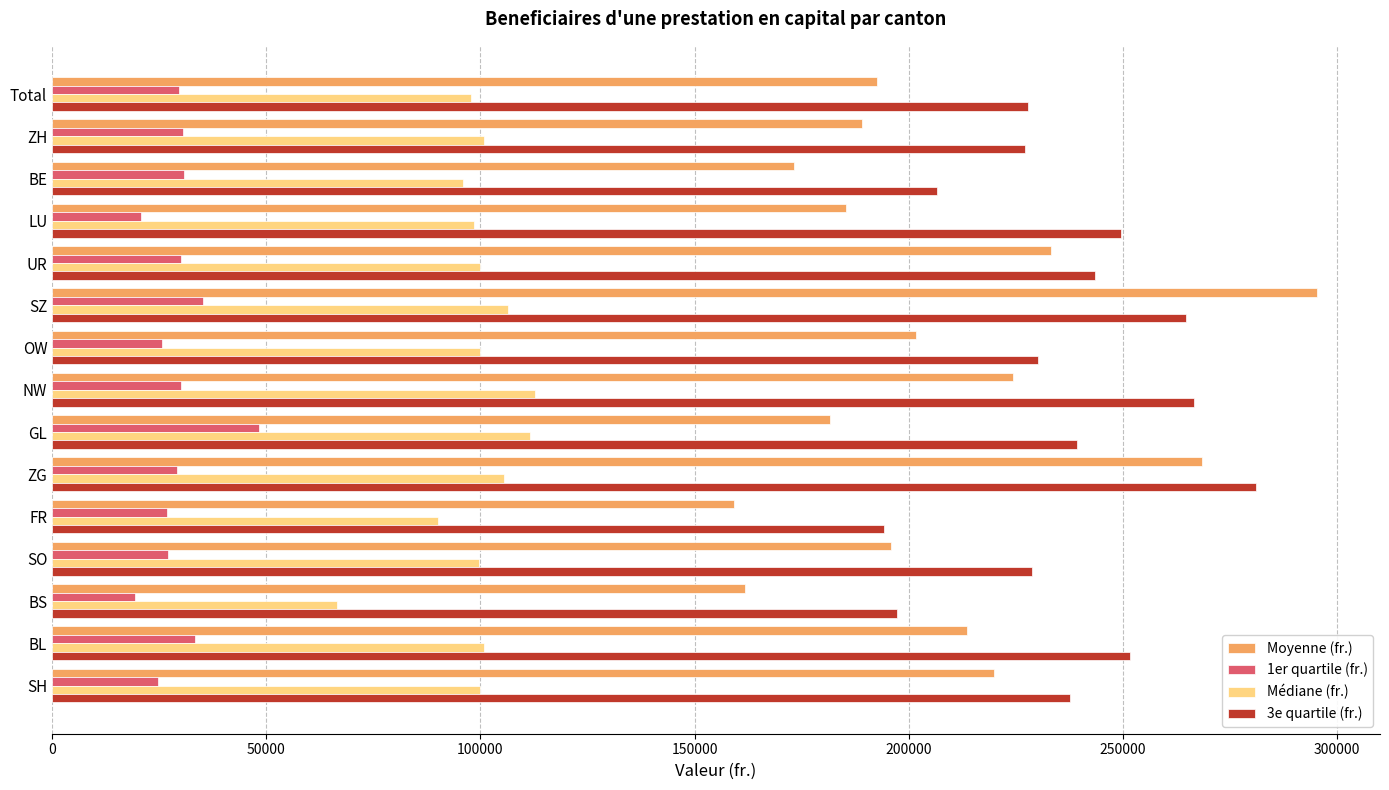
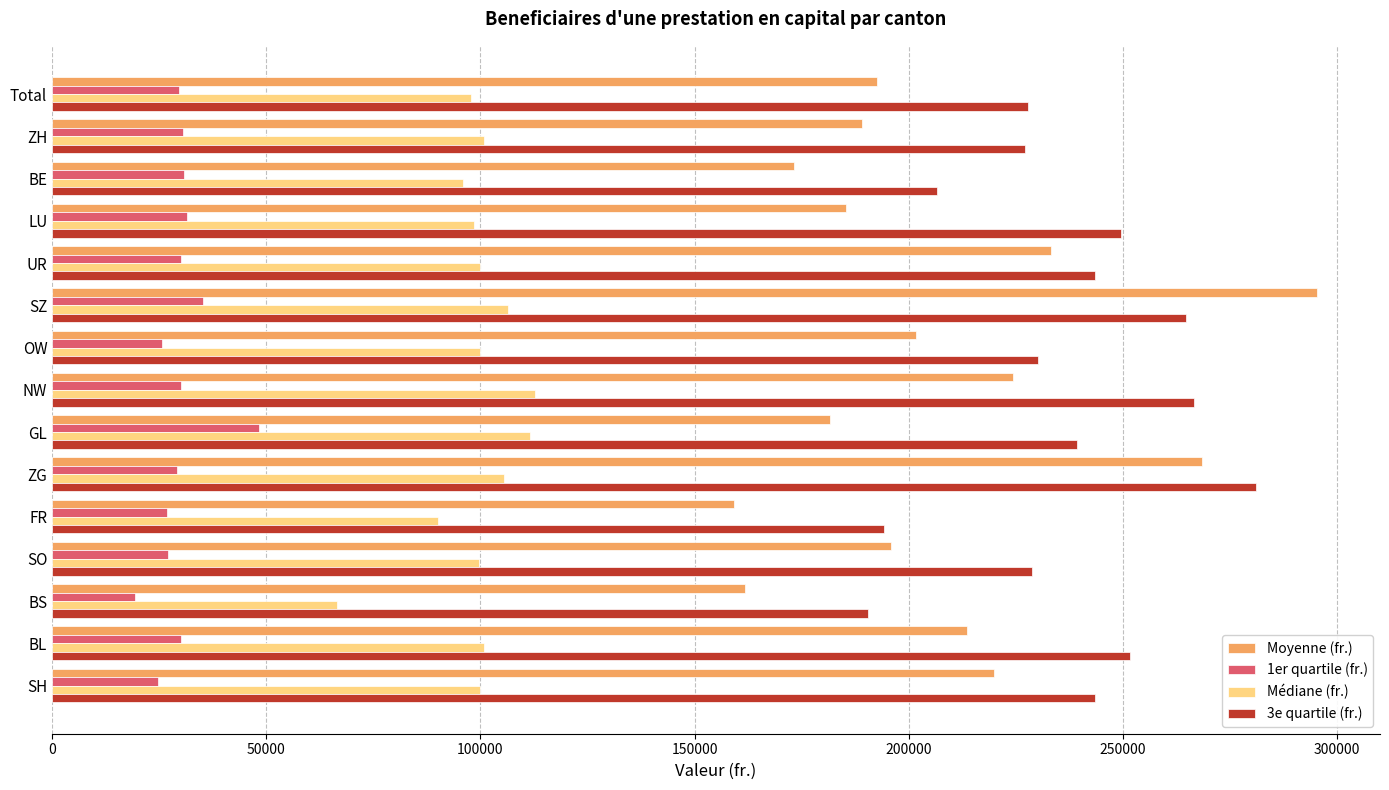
1er quartile (fr.), LU: 21000 -> 32000
3e quartile (fr.), BS: 197000 -> 190000
1er quartile (fr.), BL: 33000 -> 30000
3e quartile (fr.), SH: 238000 -> 244000
